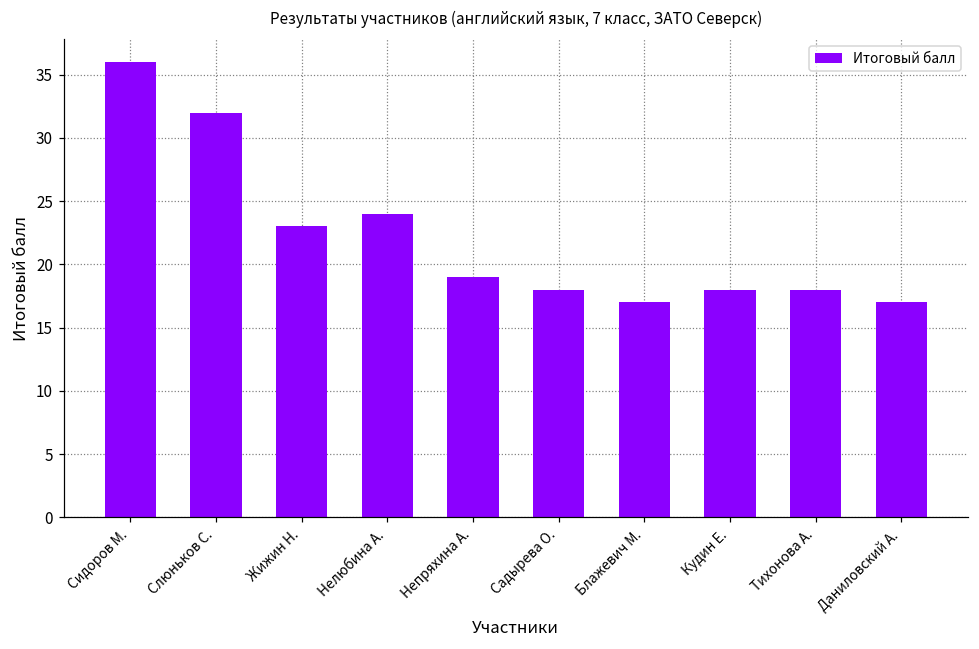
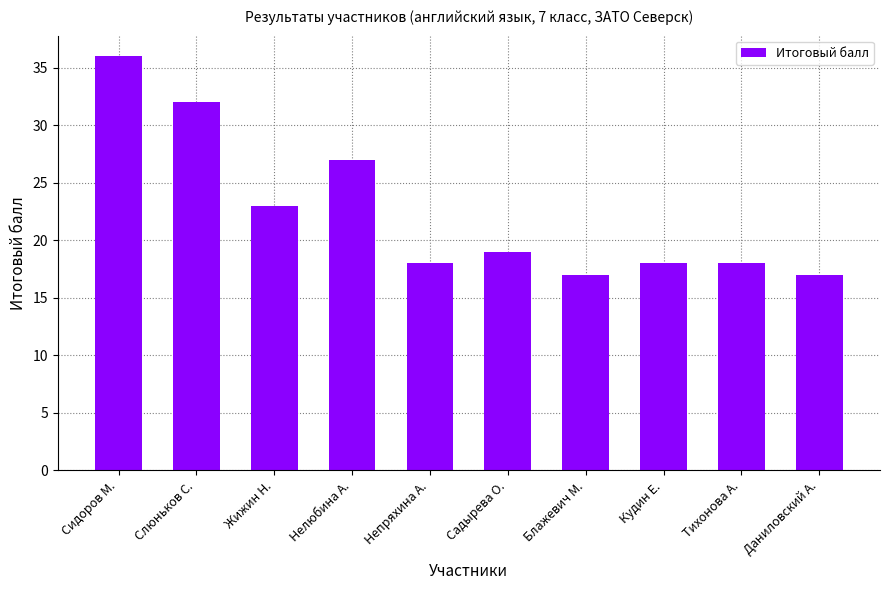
Нелюбина А.: 24 -> 27
Непряхина А.: 19 -> 18
Садырева О.: 18 -> 19
